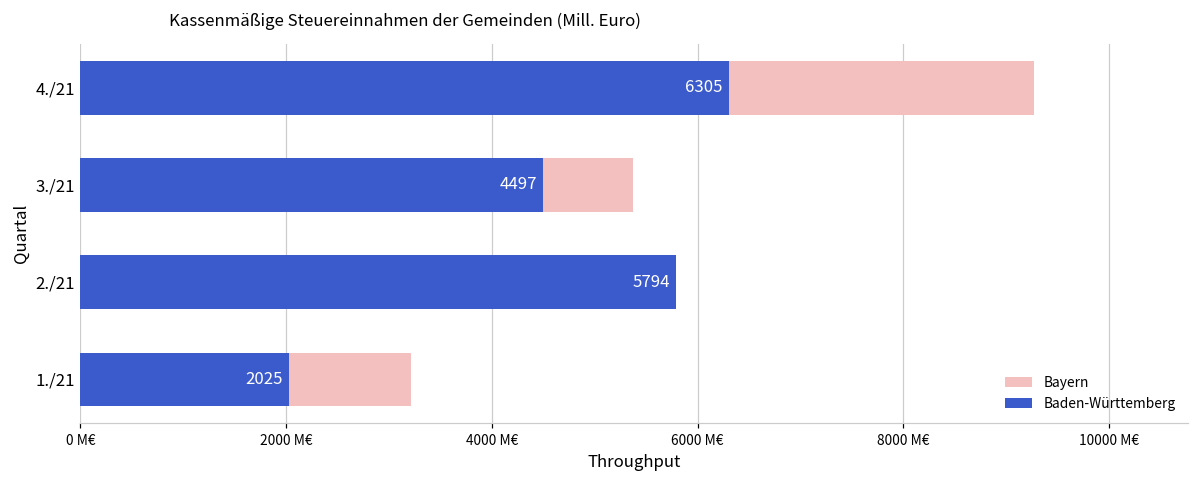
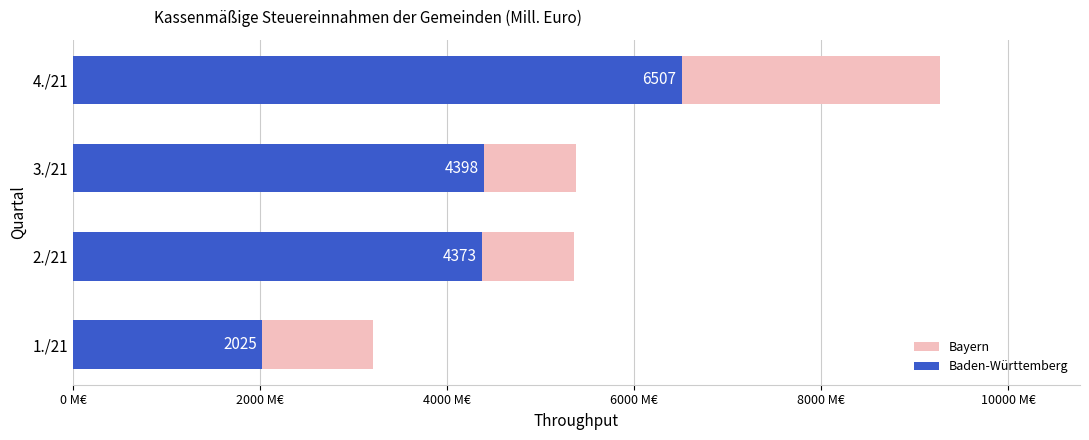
Baden-Württemberg, 4./21: 6305 -> 6507
Baden-Württemberg, 3./21: 4497 -> 4398
Baden-Württemberg, 2./21: 5794 -> 4373
